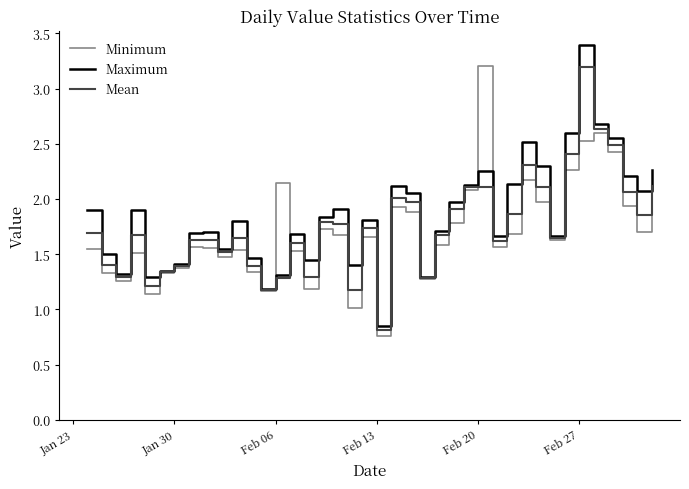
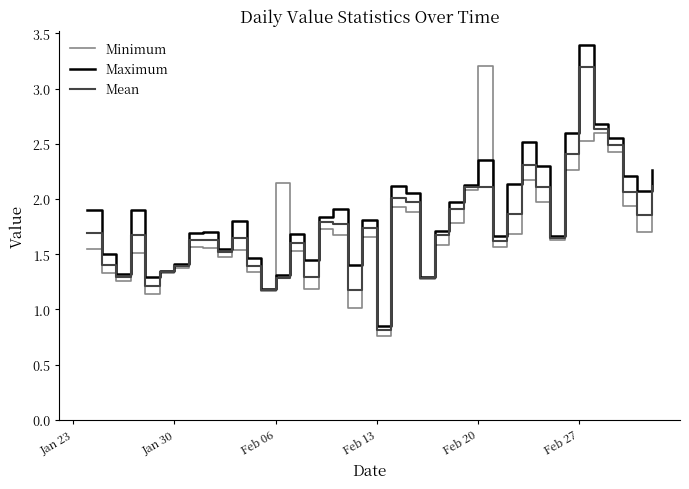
Maximum, Feb 20: 2.26 -> 2.36
